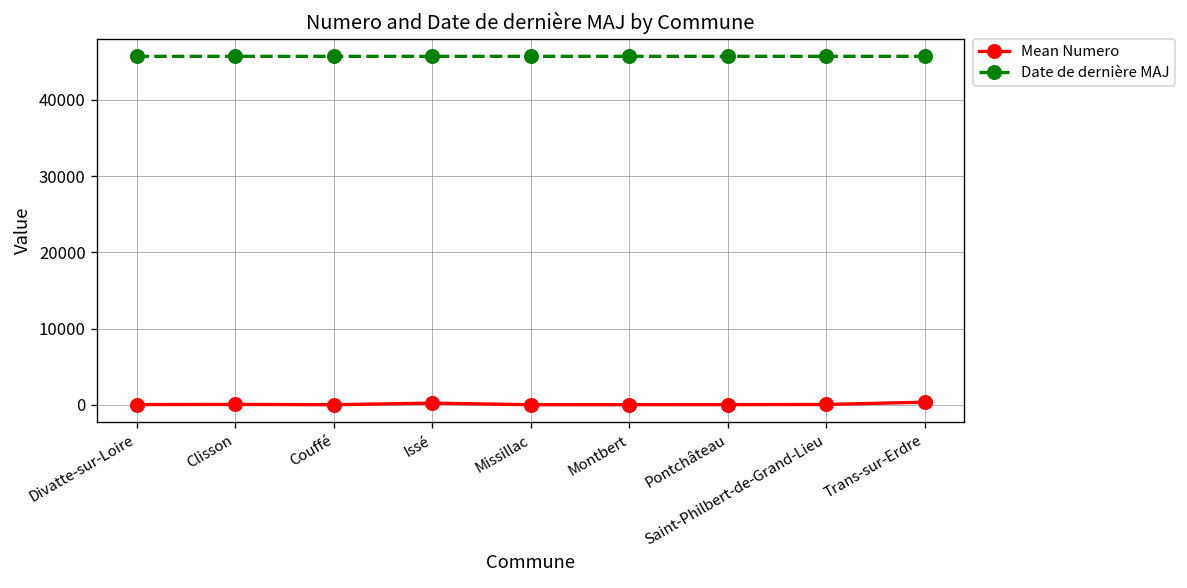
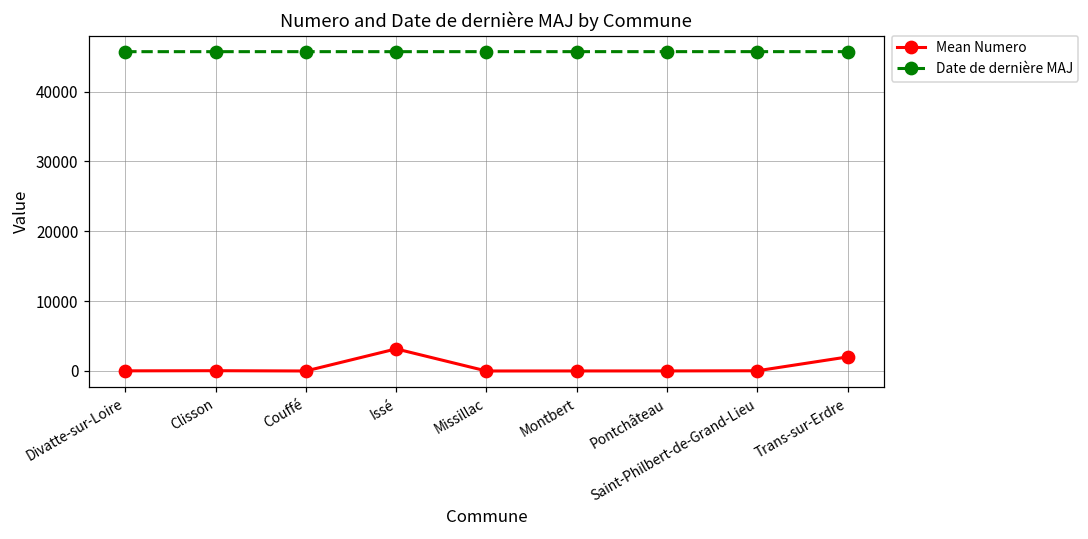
Mean Numero, Issé: 0 -> 3000
Mean Numero, Trans-sur-Erdre: 0 -> 2000
